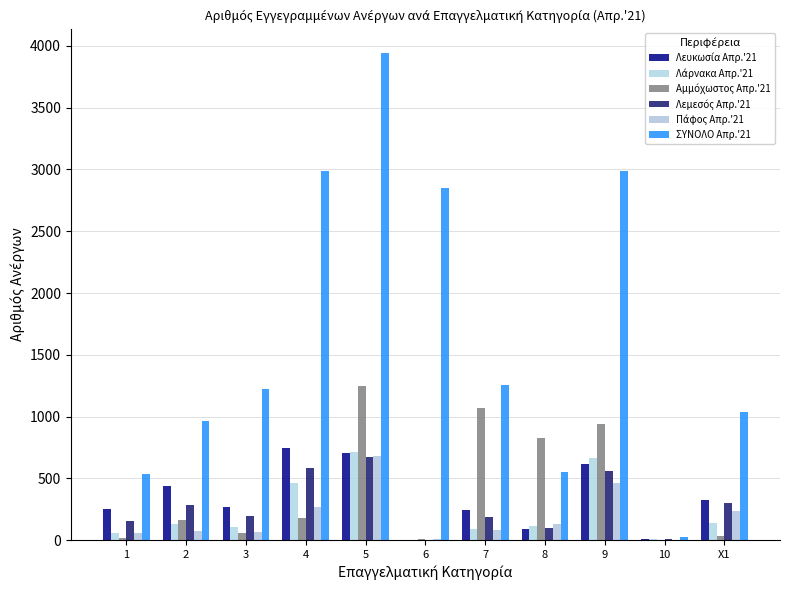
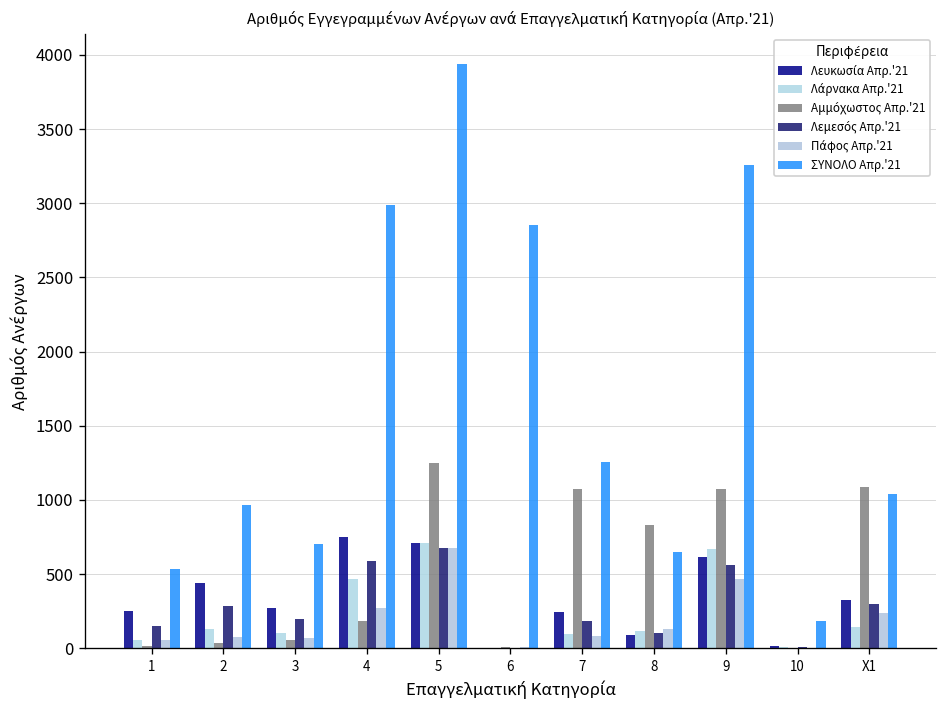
Αμμόχωστος Απρ.'21, 2: 170 -> 30
ΣΥΝΟΛΟ Απρ.'21, 3: 1230 -> 700
ΣΥΝΟΛΟ Απρ.'21, 8: 550 -> 650
Αμμόχωστος Απρ.'21, 9: 940 -> 1070
ΣΥΝΟΛΟ Απρ.'21, 9: 2990 -> 3260
ΣΥΝΟΛΟ Απρ.'21, 10: 30 -> 180
Αμμόχωστος Απρ.'21, X1: 40 -> 1090
